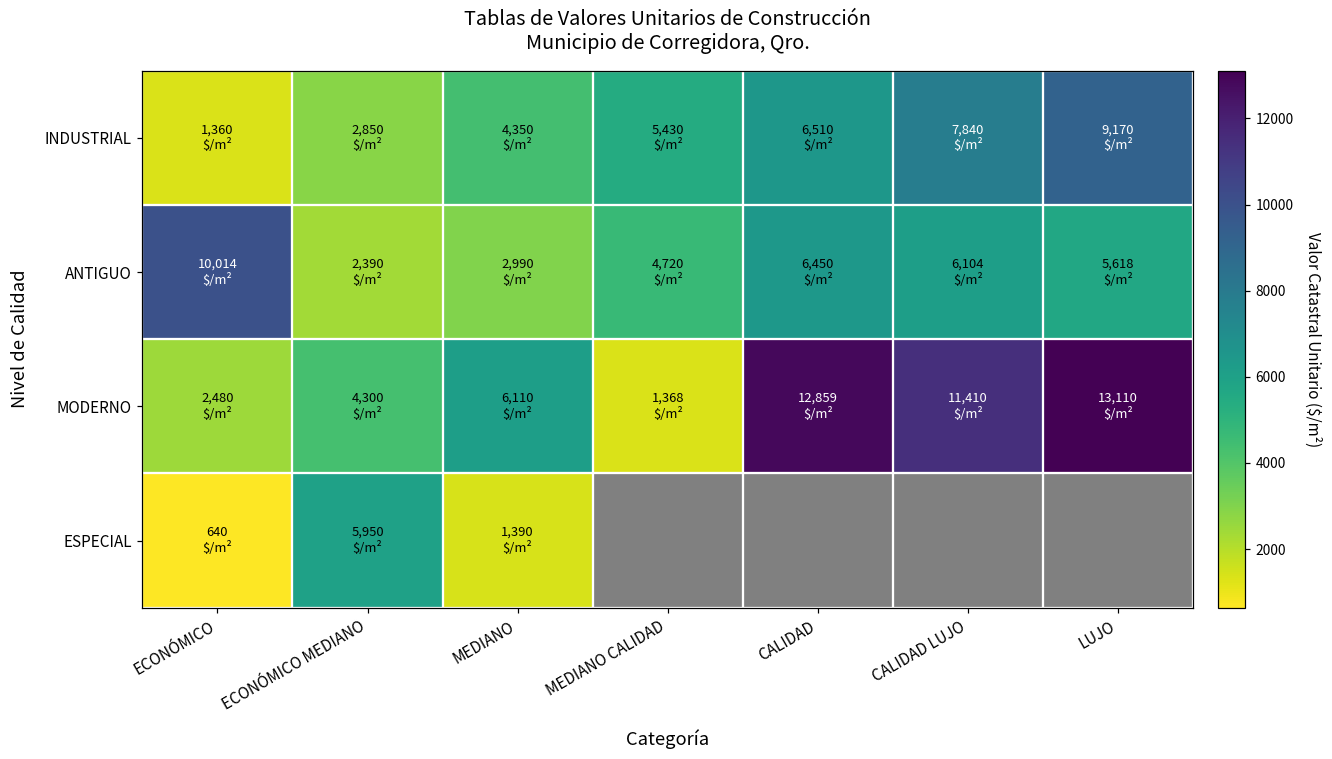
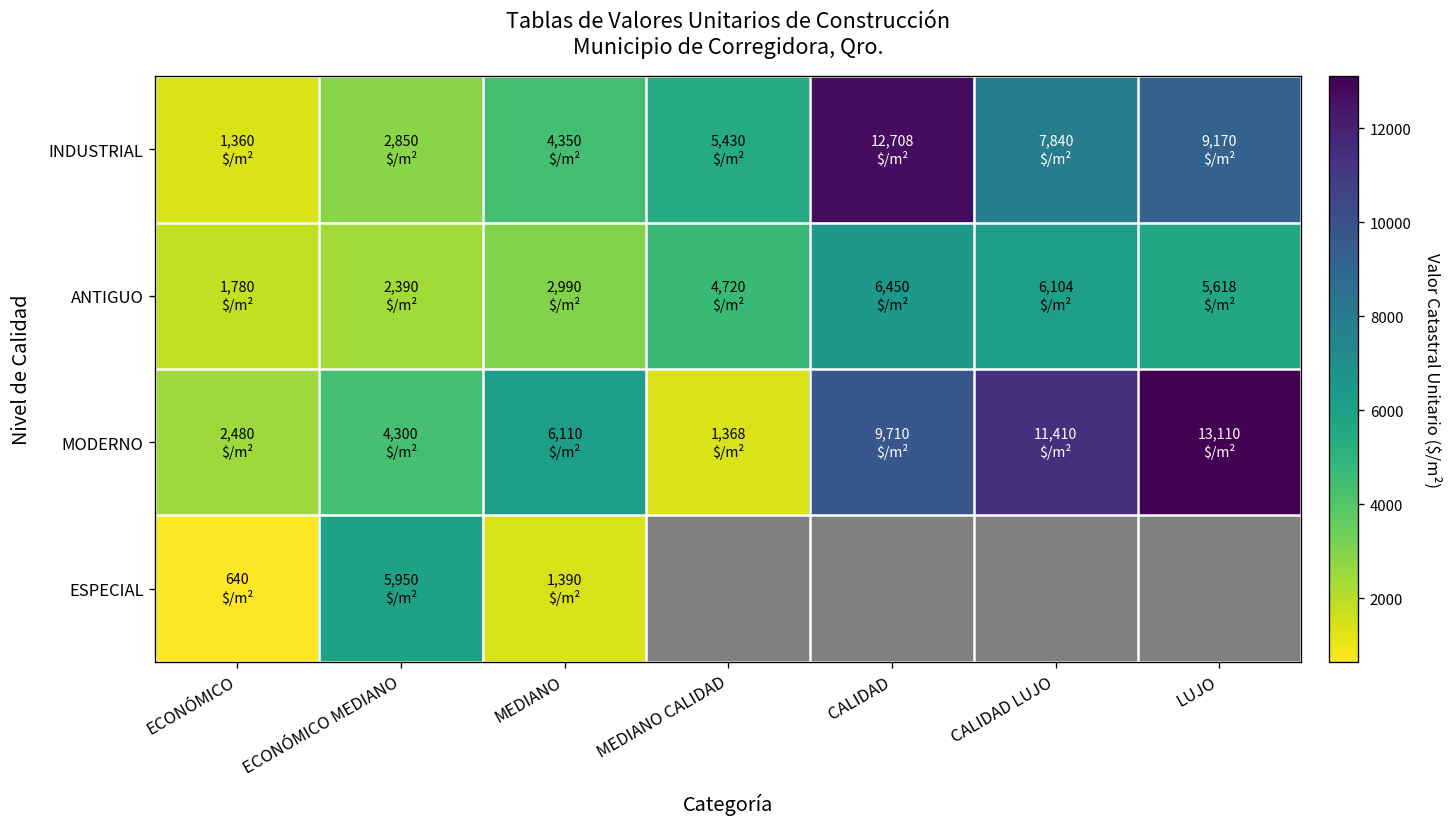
INDUSTRIAL, CALIDAD: 6,510 -> 12,708
ANTIGUO, ECONÓMICO: 10,014 -> 1,780
MODERNO, CALIDAD: 12,859 -> 9,710
